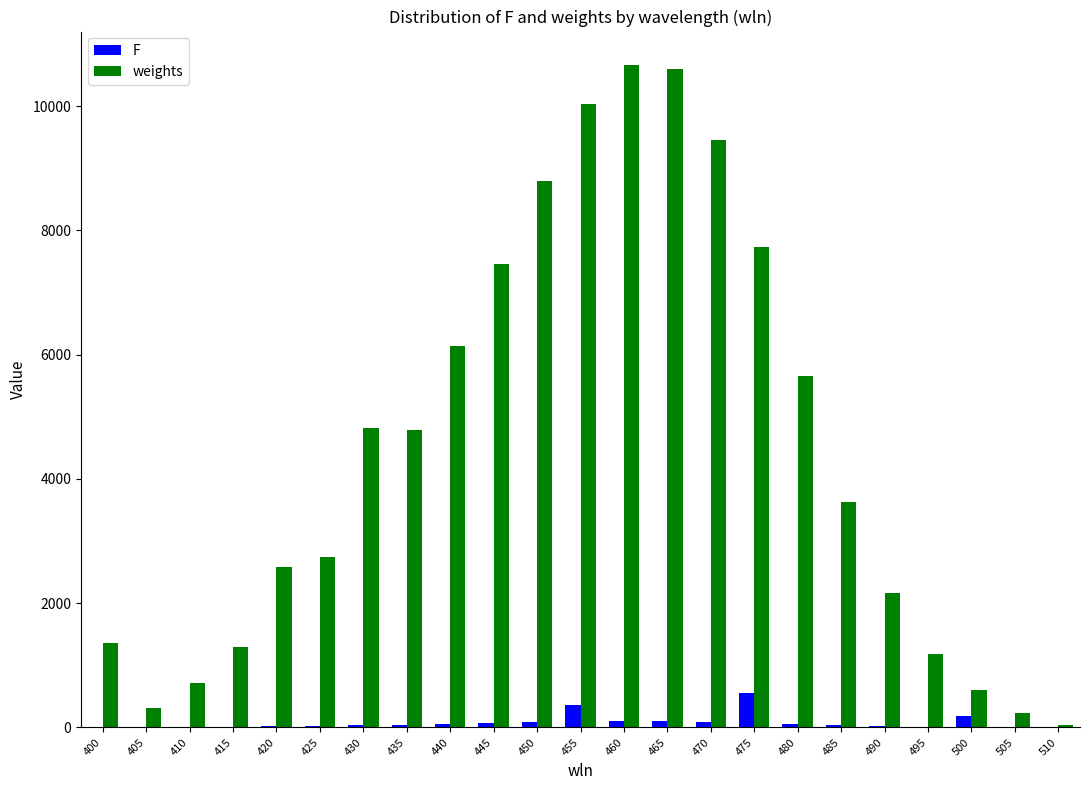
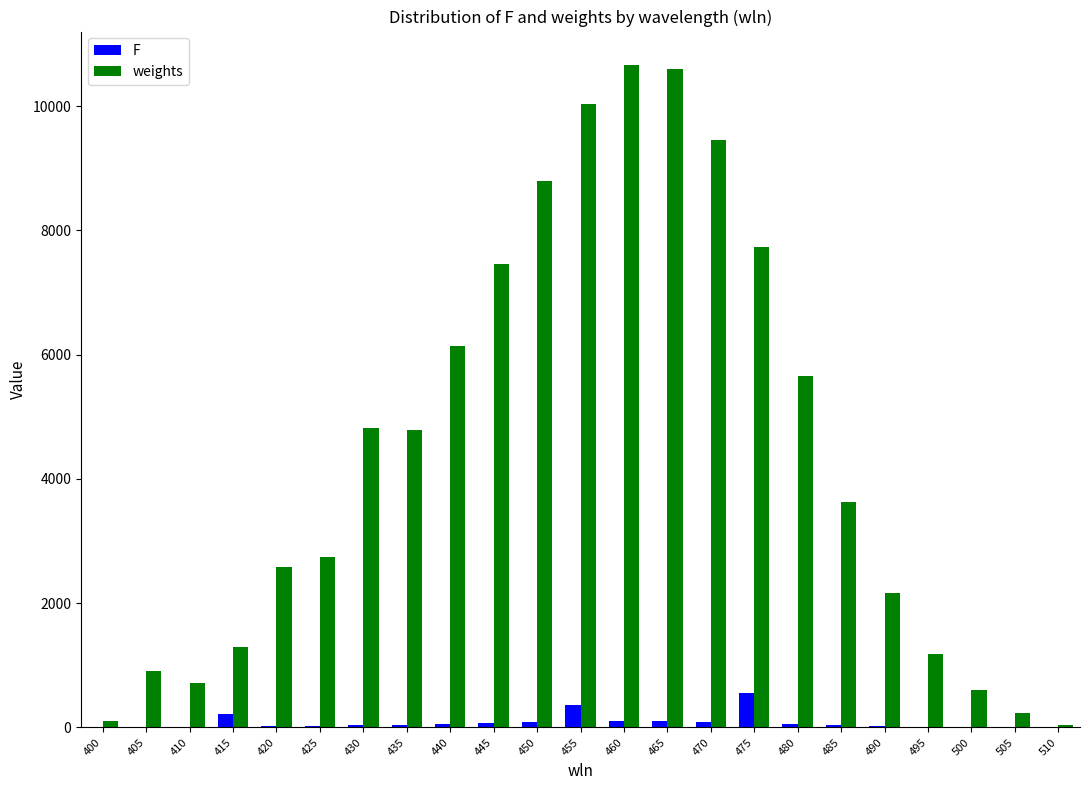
weights, 400: 1400 -> 100
weights, 405: 300 -> 900
F, 415: 0 -> 200
F, 500: 200 -> 0
